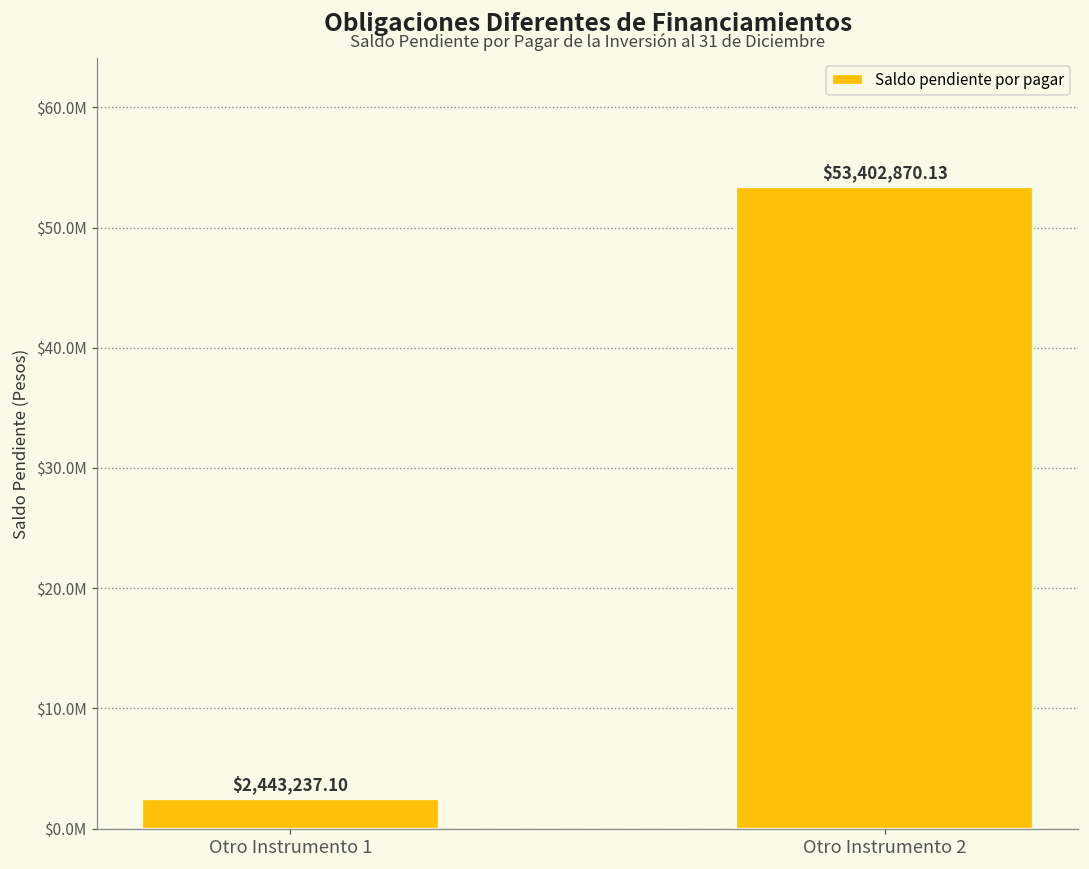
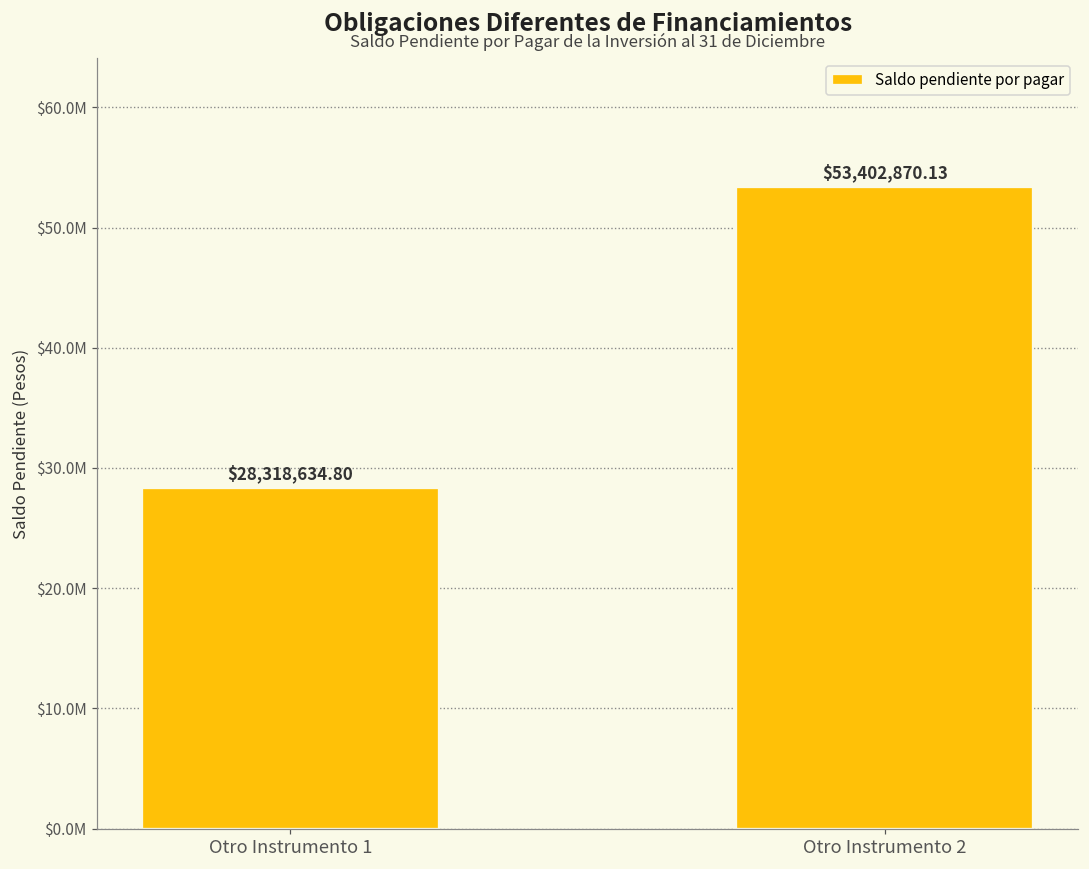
Otro Instrumento 1: $2,443,237.10 -> $28,318,634.80
